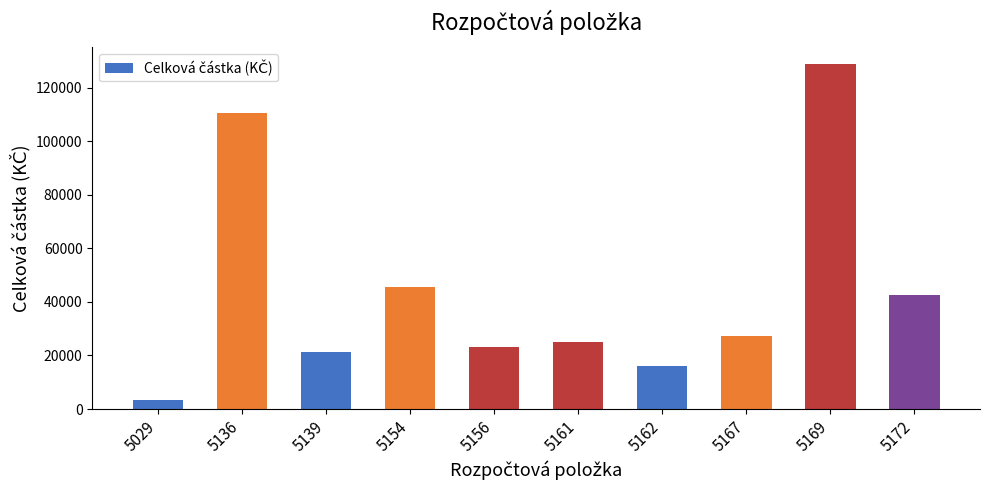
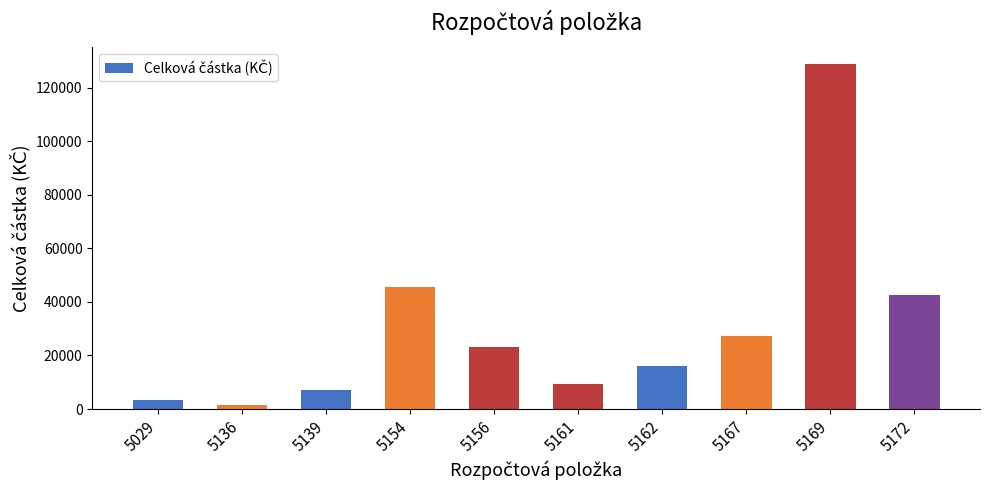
5136: 110000 -> 1000
5139: 21000 -> 7000
5161: 25000 -> 9000
